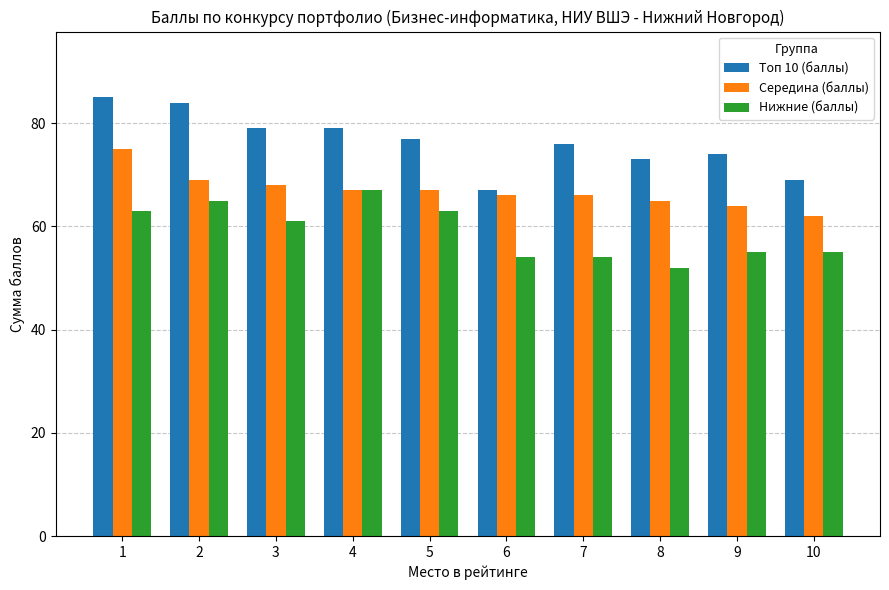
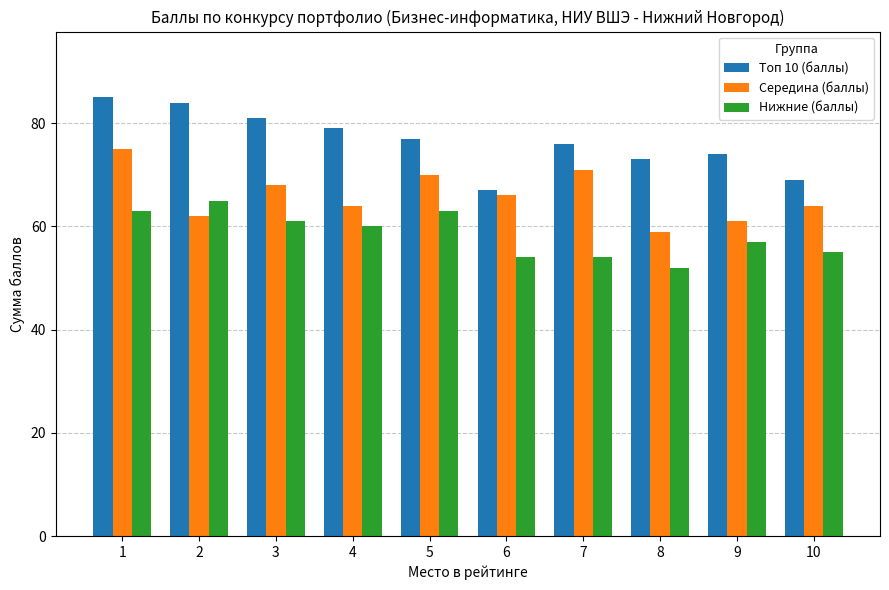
Середина (баллы), 2: 69 -> 62
Топ 10 (баллы), 3: 79 -> 81
Середина (баллы), 4: 67 -> 64
Нижние (баллы), 4: 67 -> 60
Середина (баллы), 5: 67 -> 70
Середина (баллы), 7: 66 -> 71
Середина (баллы), 8: 65 -> 59
Середина (баллы), 9: 64 -> 61
Нижние (баллы), 9: 55 -> 57
Середина (баллы), 10: 62 -> 64
